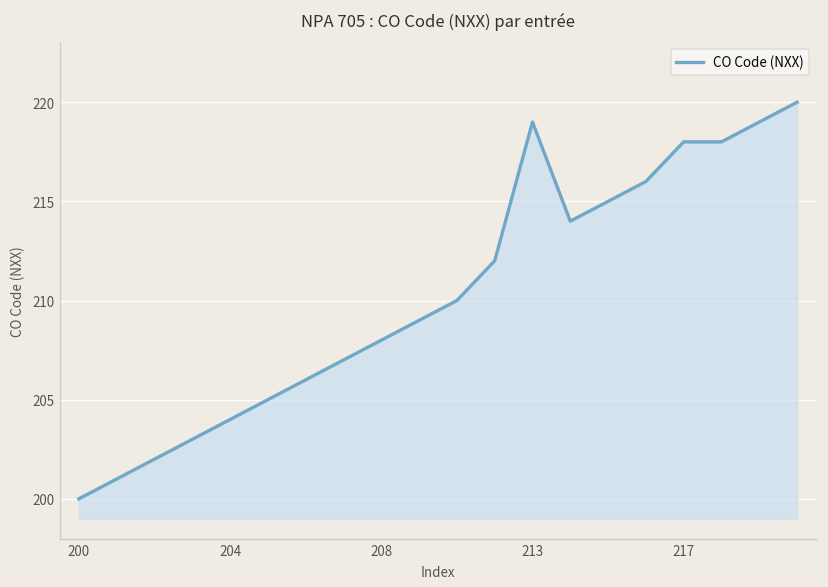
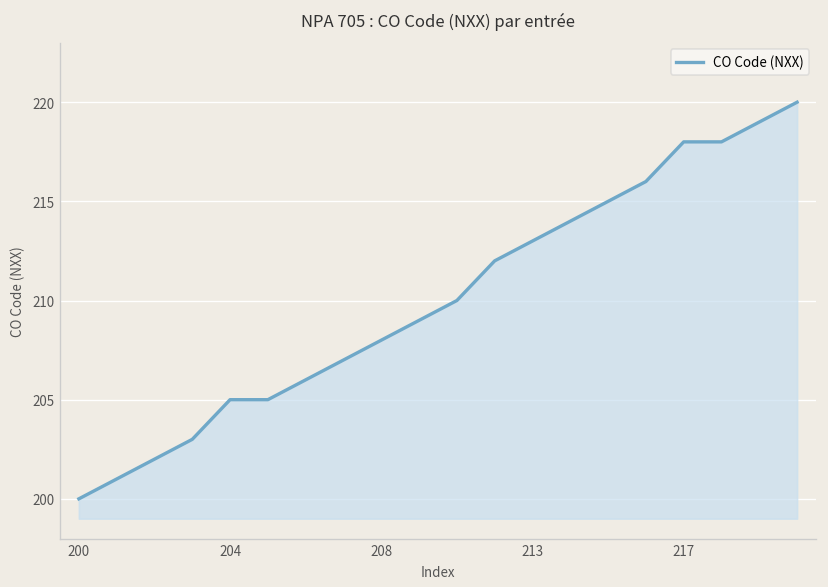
204: 204 -> 205
213: 219 -> 213
